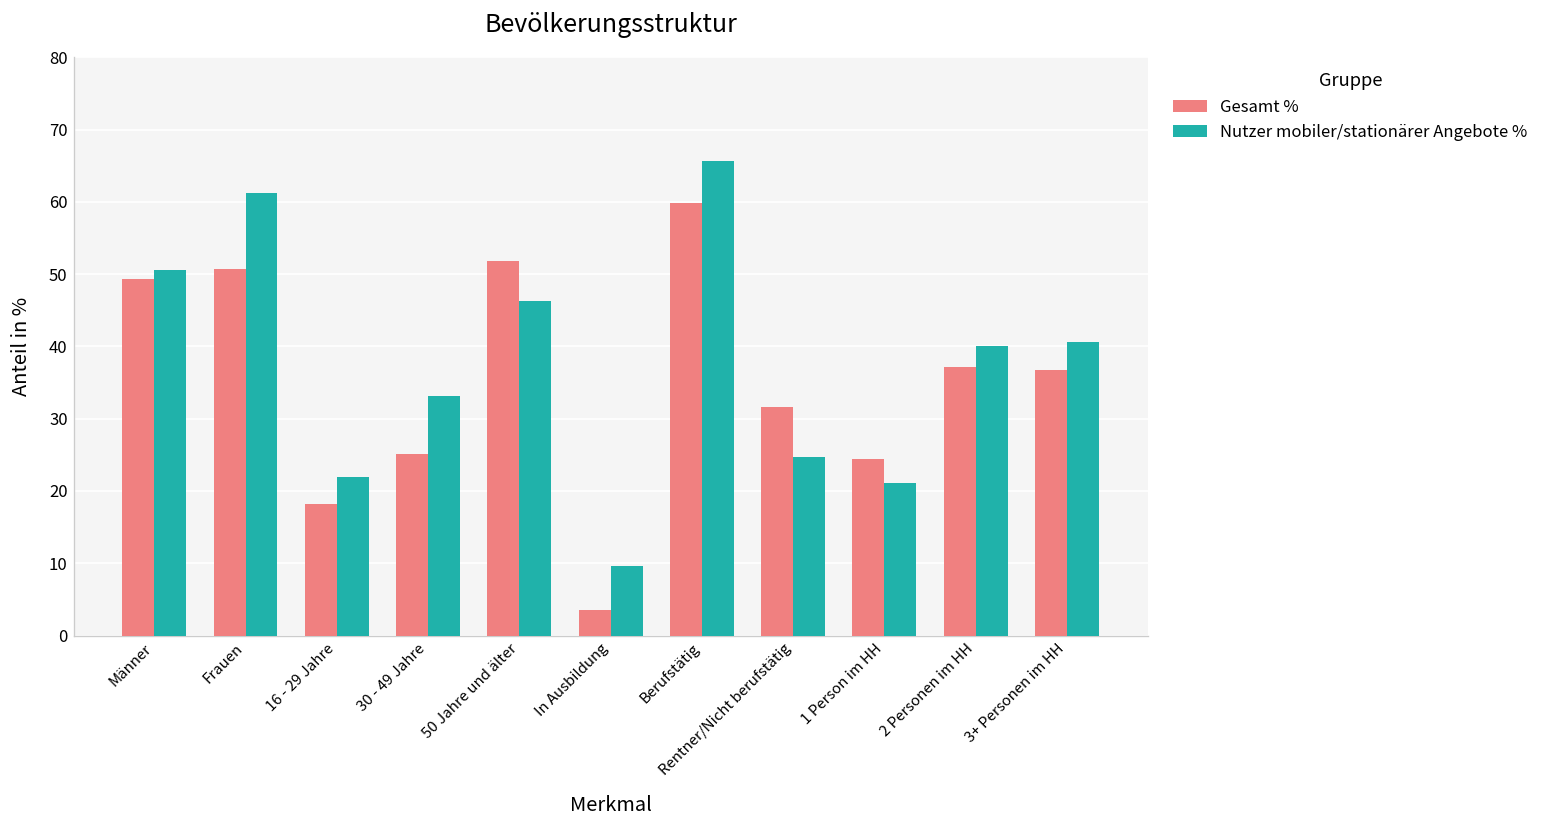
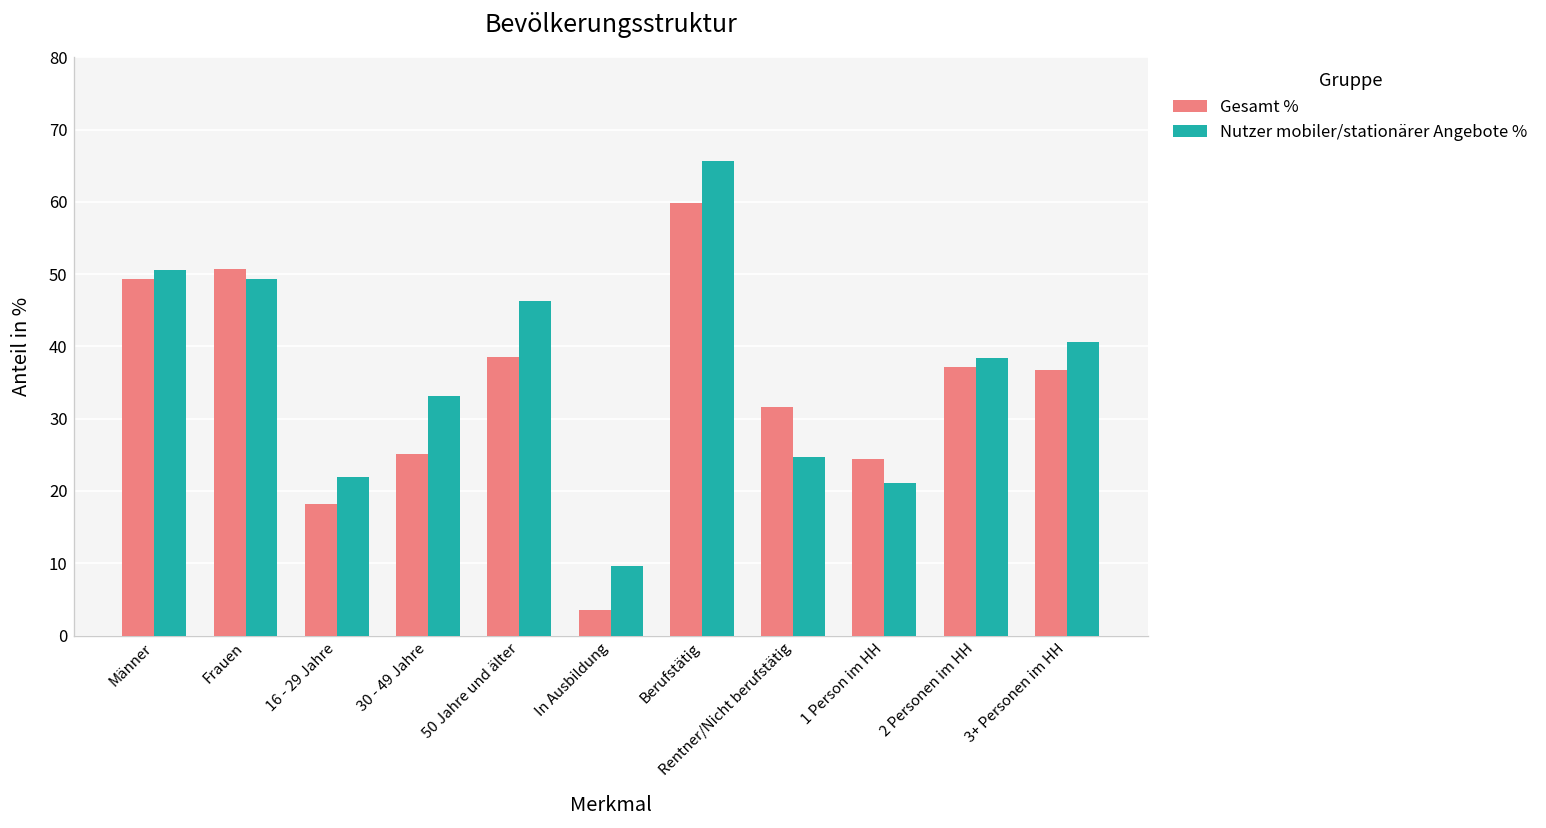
Nutzer mobiler/stationärer Angebote %, Frauen: 61 -> 49
Gesamt %, 50 Jahre und älter: 52 -> 39
Nutzer mobiler/stationärer Angebote %, 2 Personen im HH: 40 -> 38
